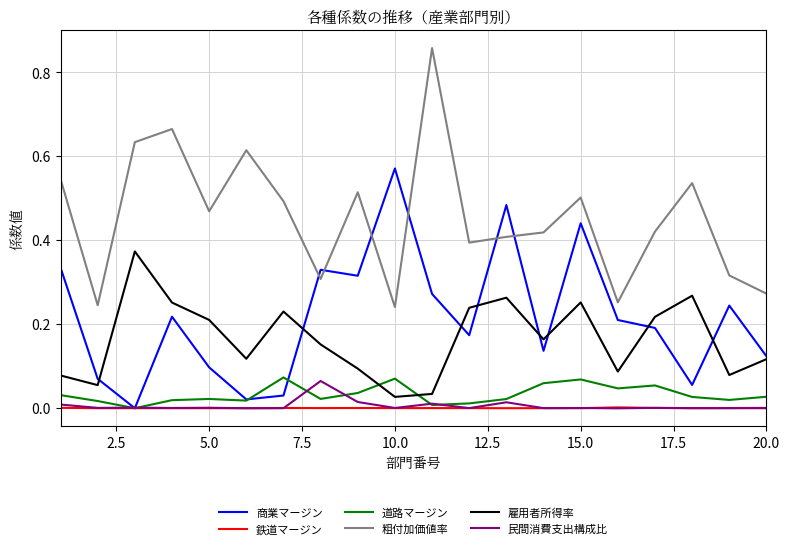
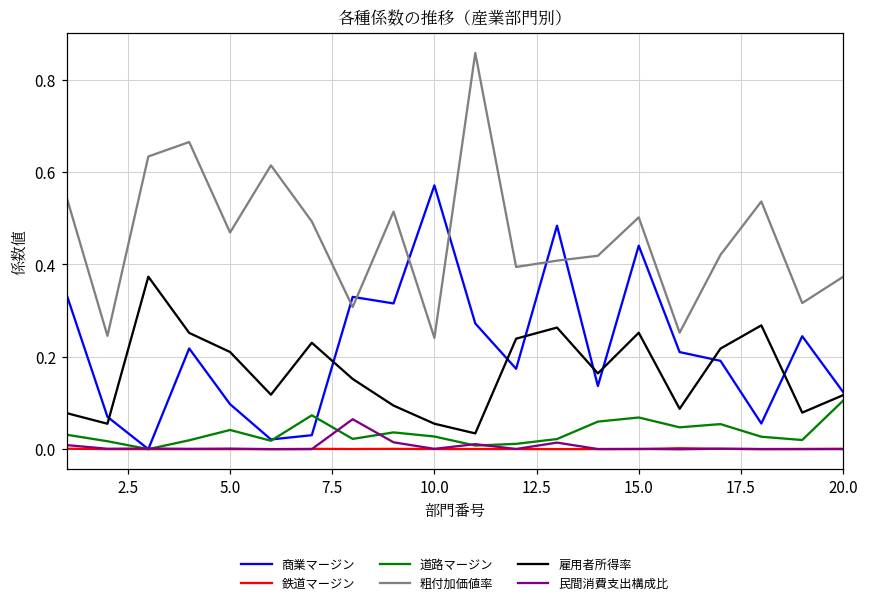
道路マージン, 5.0: 0.02 -> 0.04
道路マージン, 10.0: 0.07 -> 0.03
雇用者所得率, 10.0: 0.03 -> 0.06
道路マージン, 20.0: 0.03 -> 0.10
粗付加価値率, 20.0: 0.27 -> 0.37
